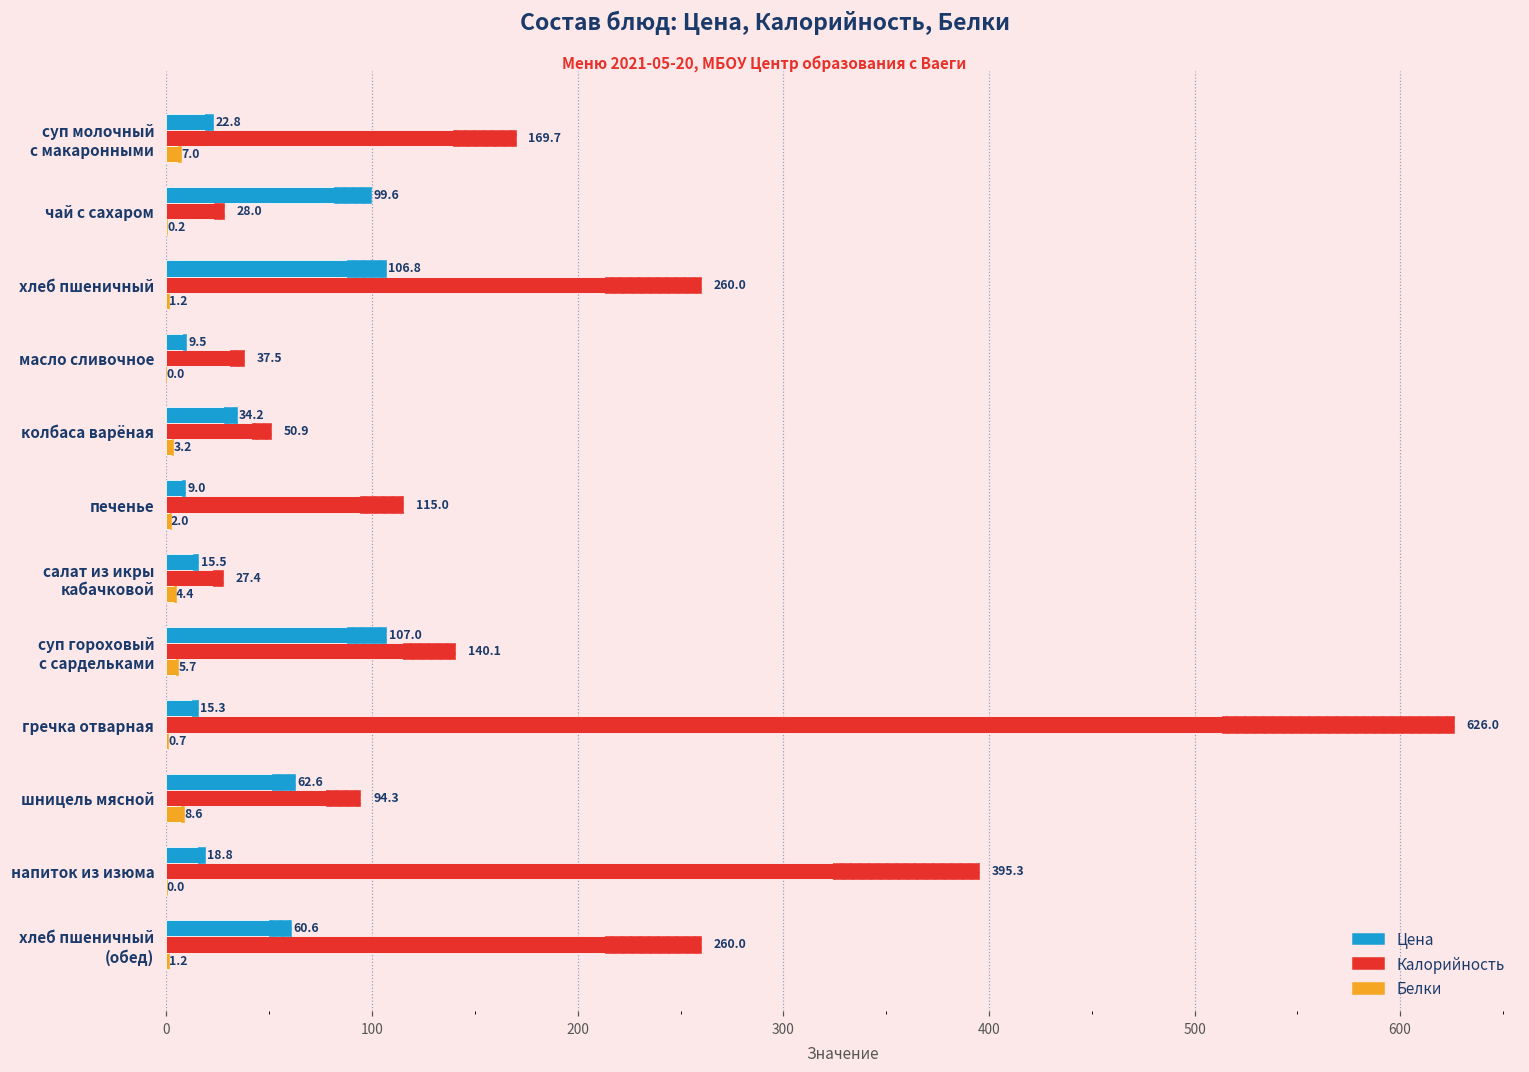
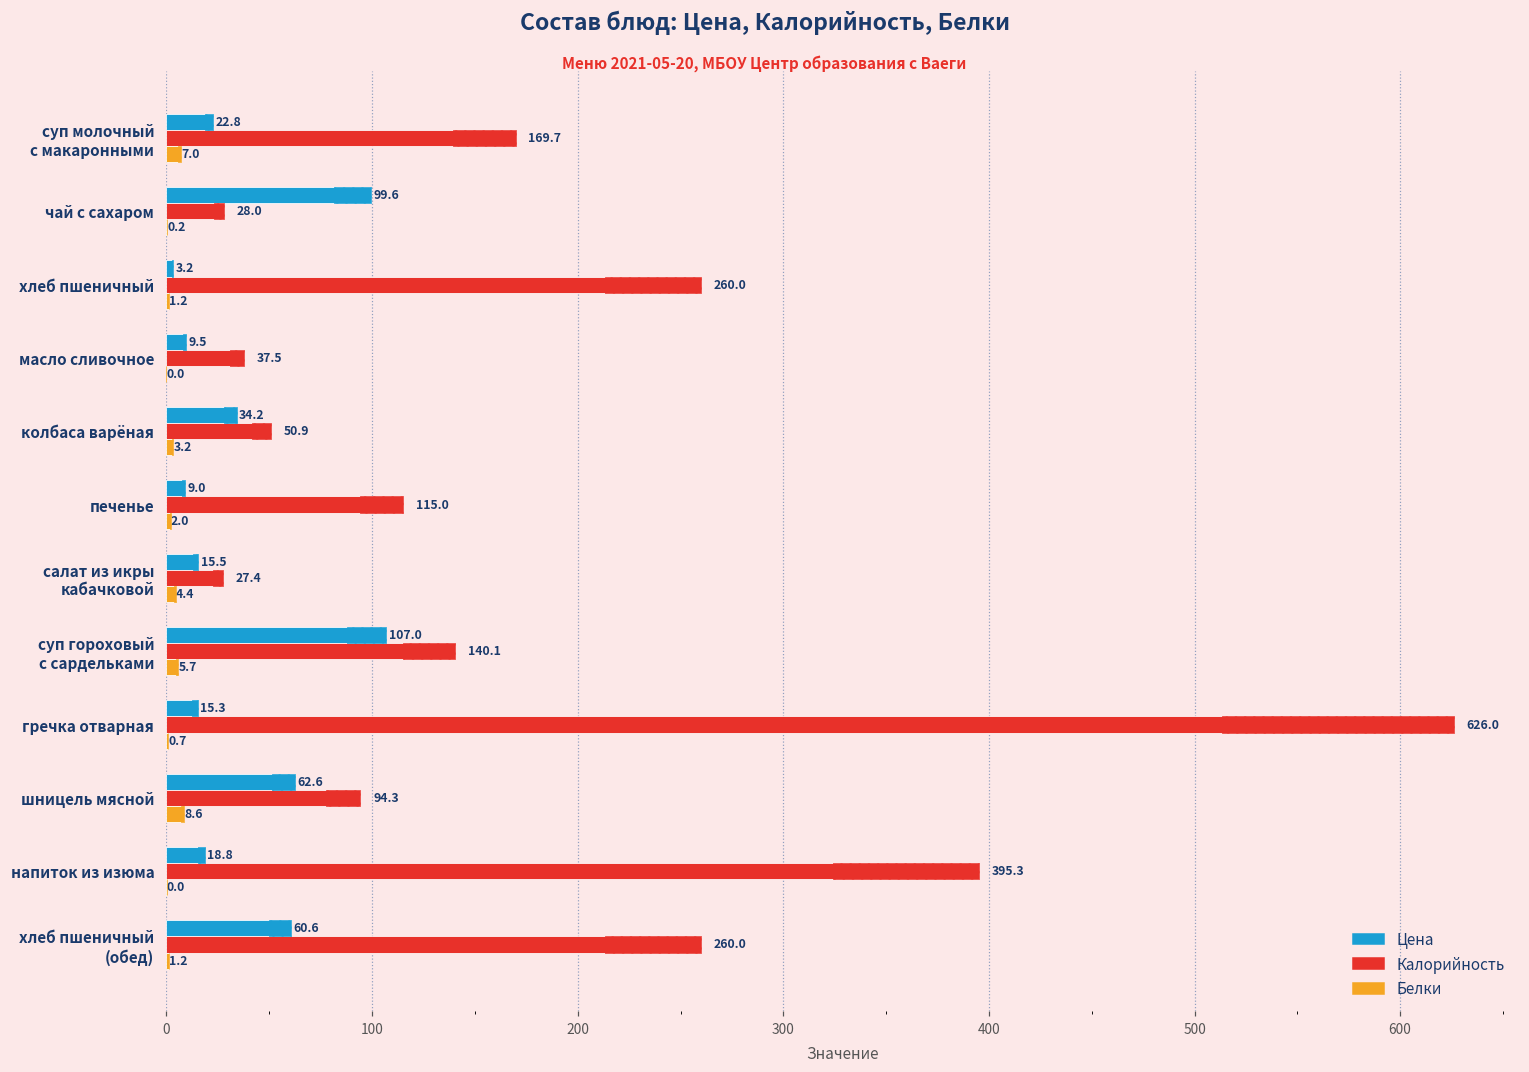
Цена, хлеб пшеничный: 106.8 -> 3.2
